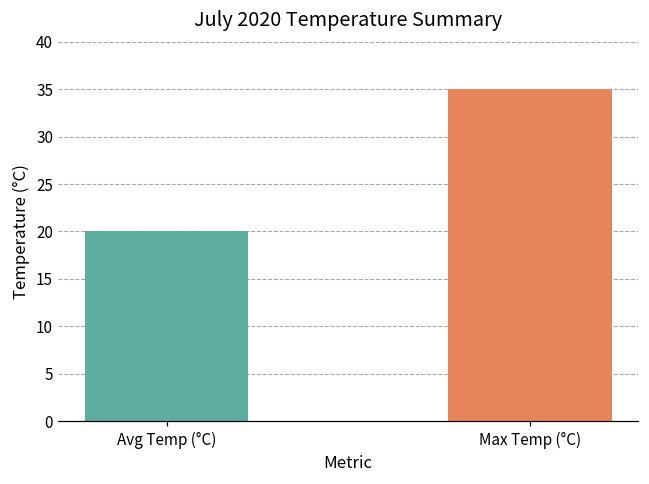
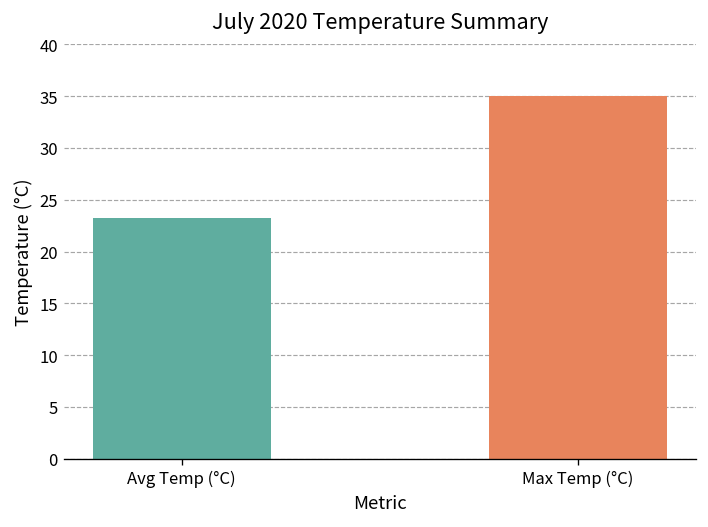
Avg Temp (°C): 20 -> 23
